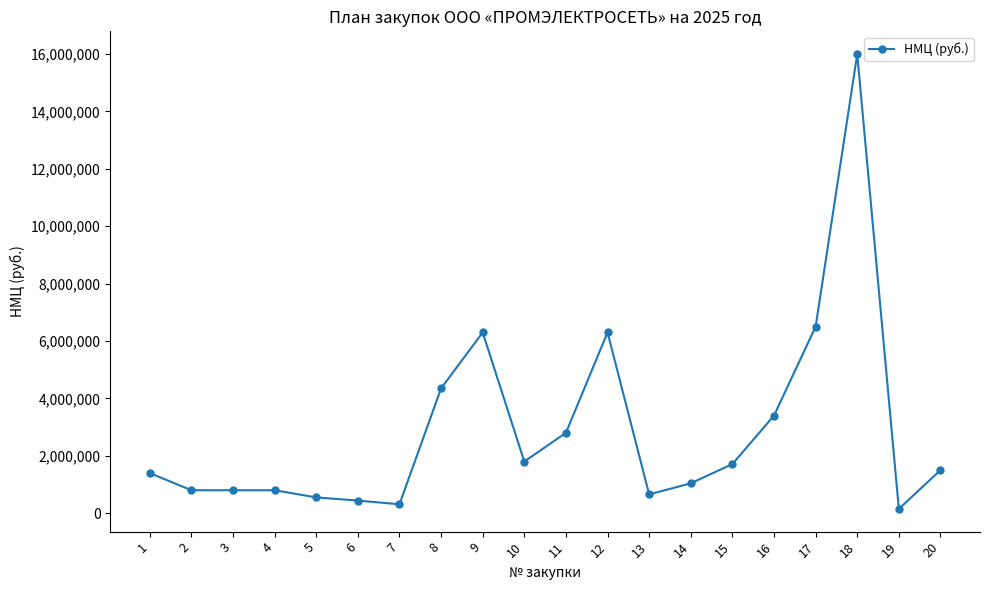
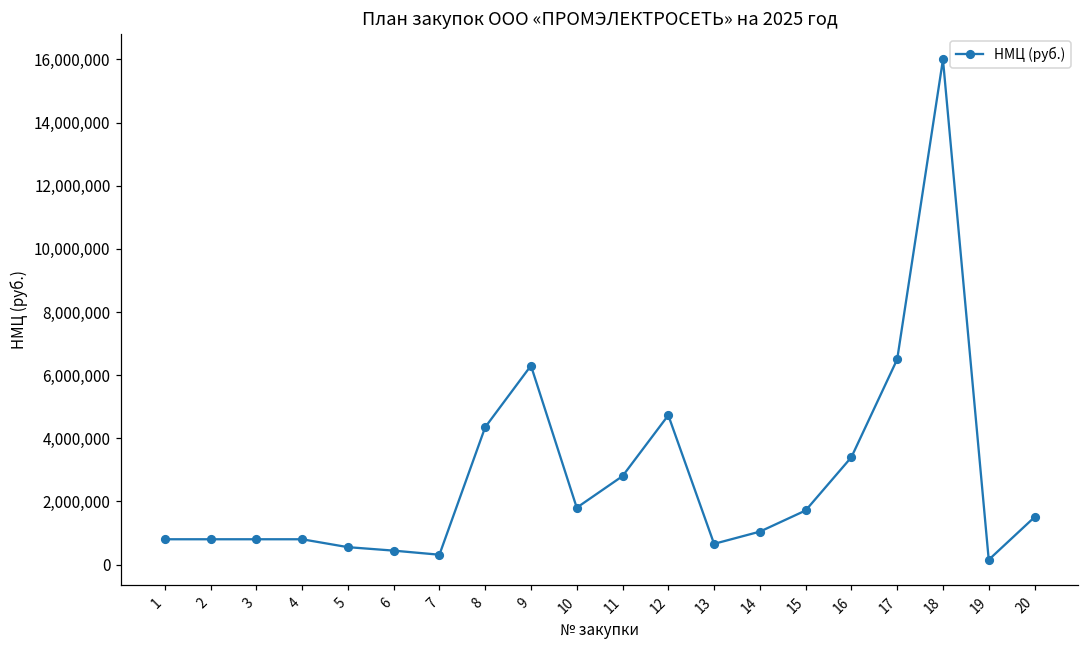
1: 1,400,000 -> 800,000
12: 6,300,000 -> 4,700,000
